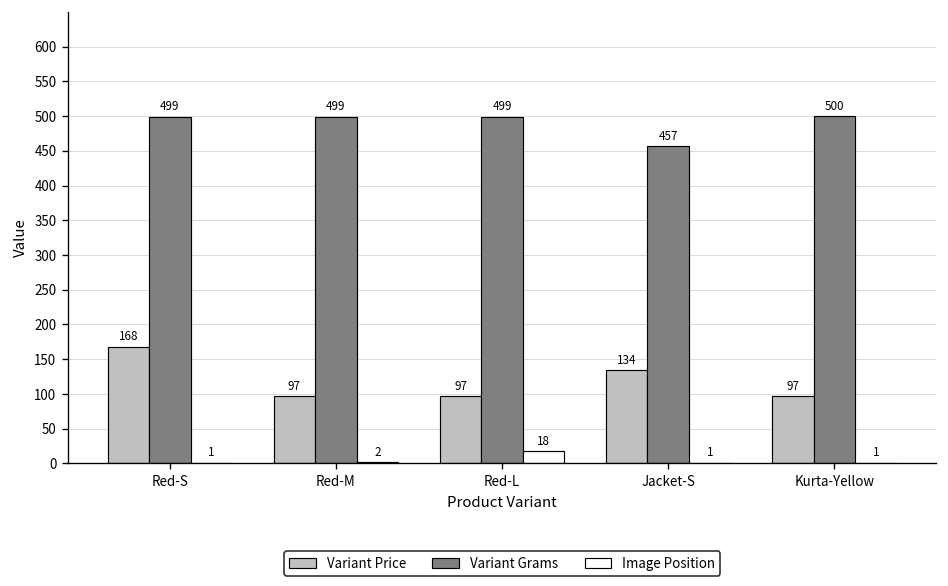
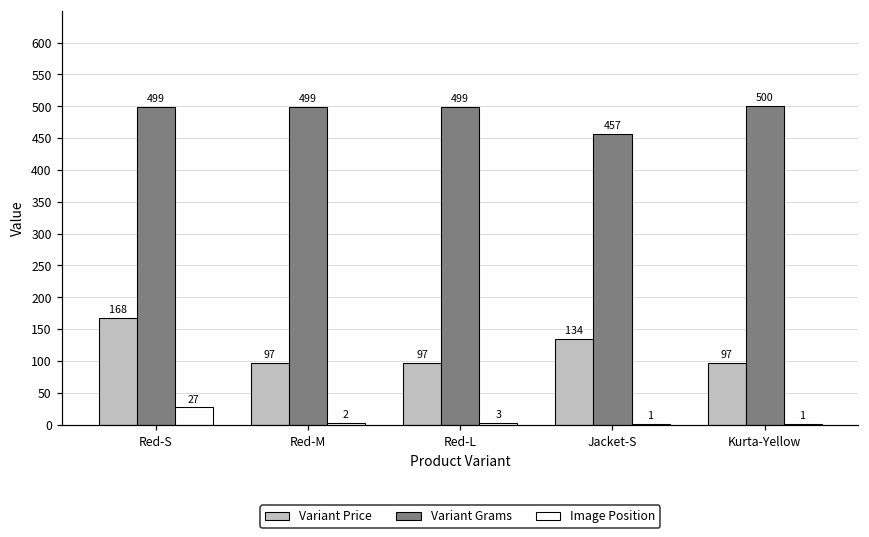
Image Position, Red-S: 1 -> 27
Image Position, Red-L: 18 -> 3
